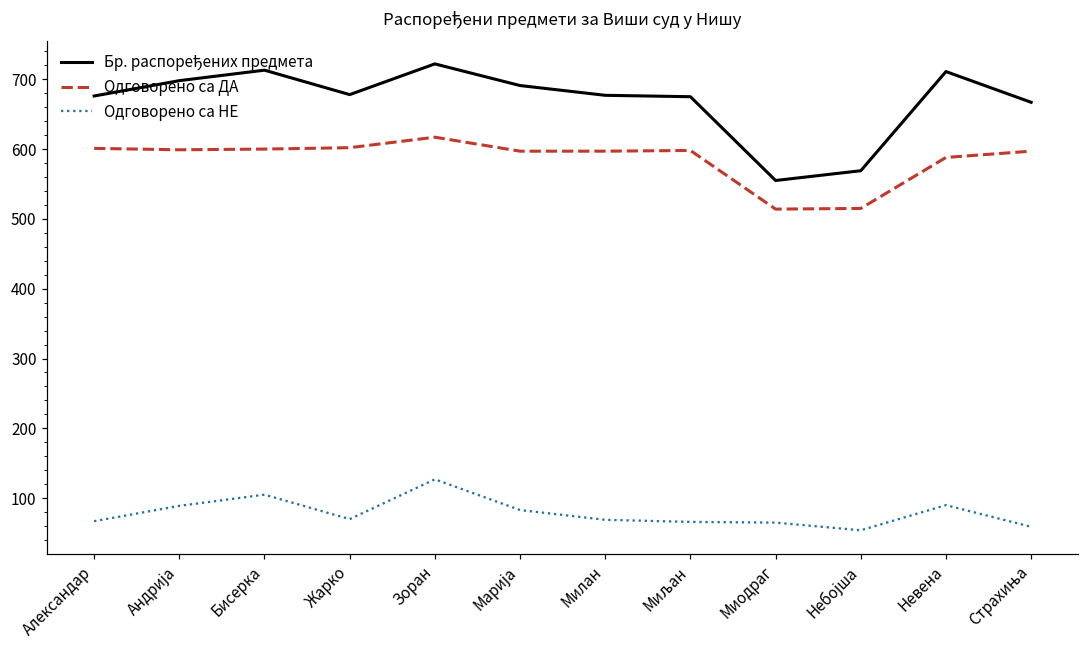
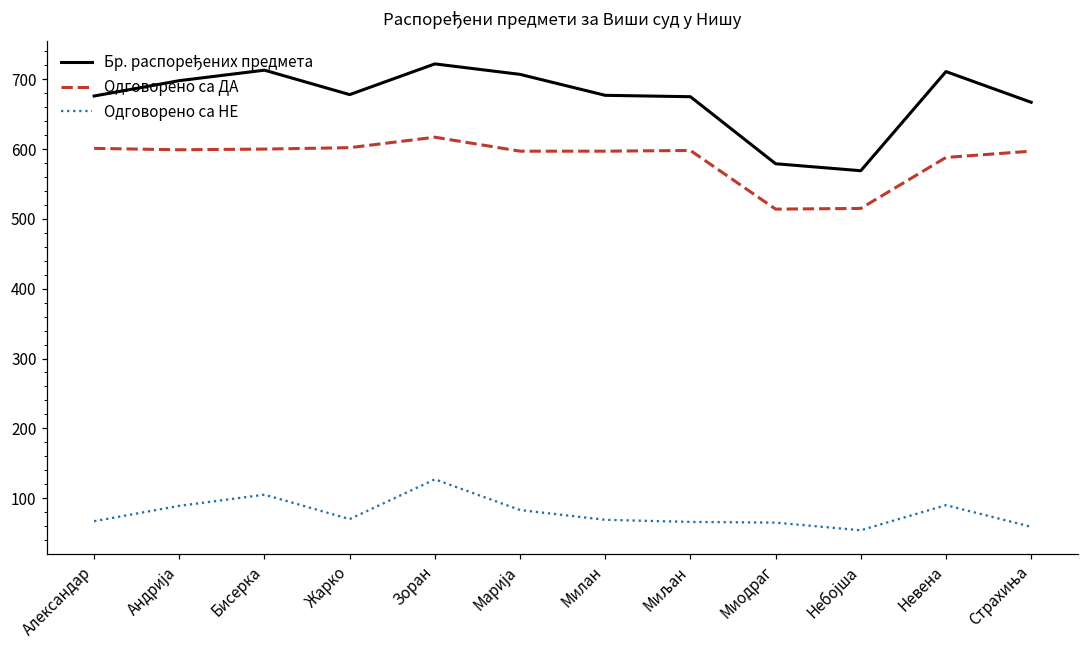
Бр. распоређених предмета, Марија: 690 -> 710
Бр. распоређених предмета, Миодраг: 560 -> 580
